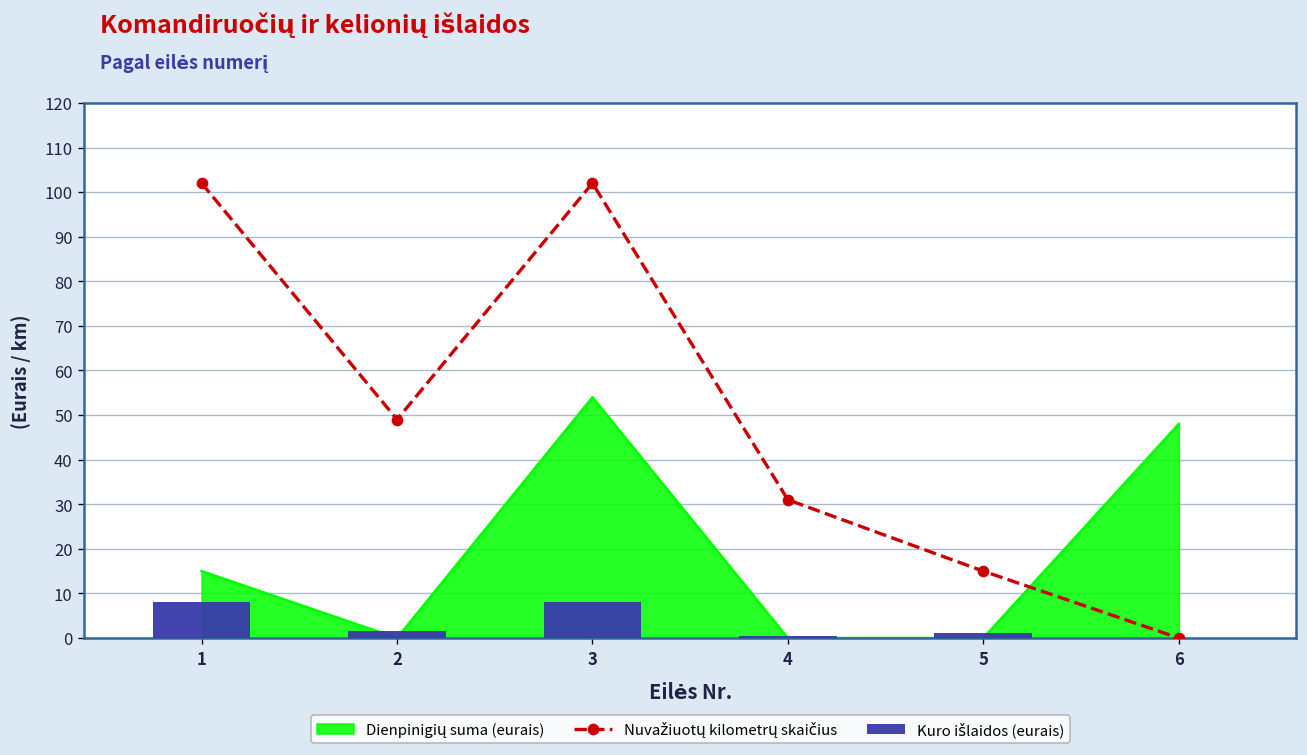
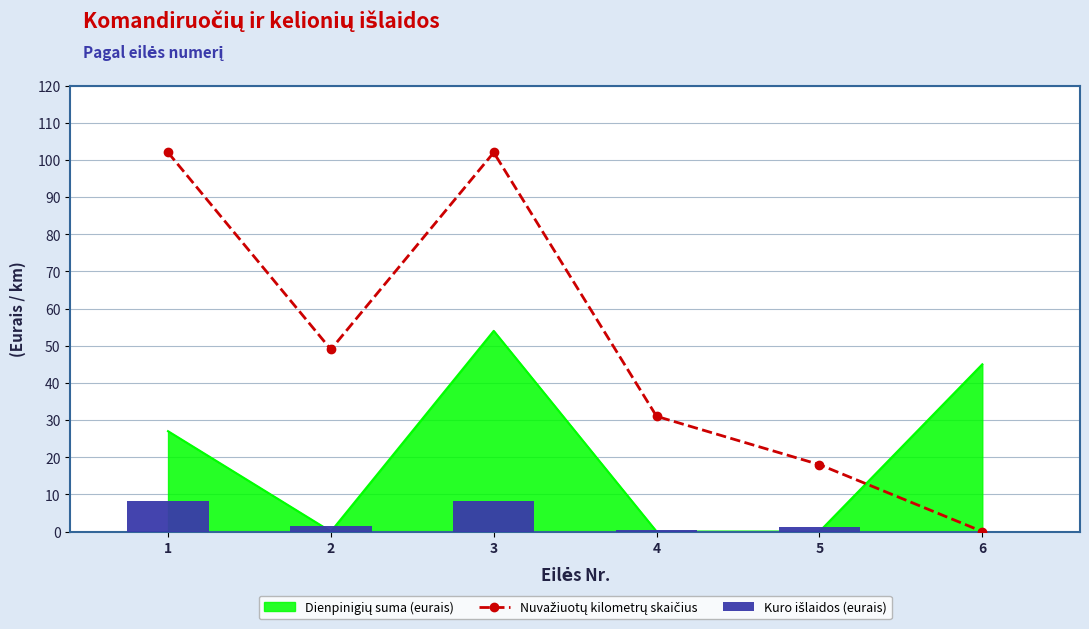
Dienpinigių suma (eurais), 1: 15 -> 27
Nuvažiuotų kilometrų skaičius, 5: 15 -> 18
Dienpinigių suma (eurais), 6: 48 -> 45
